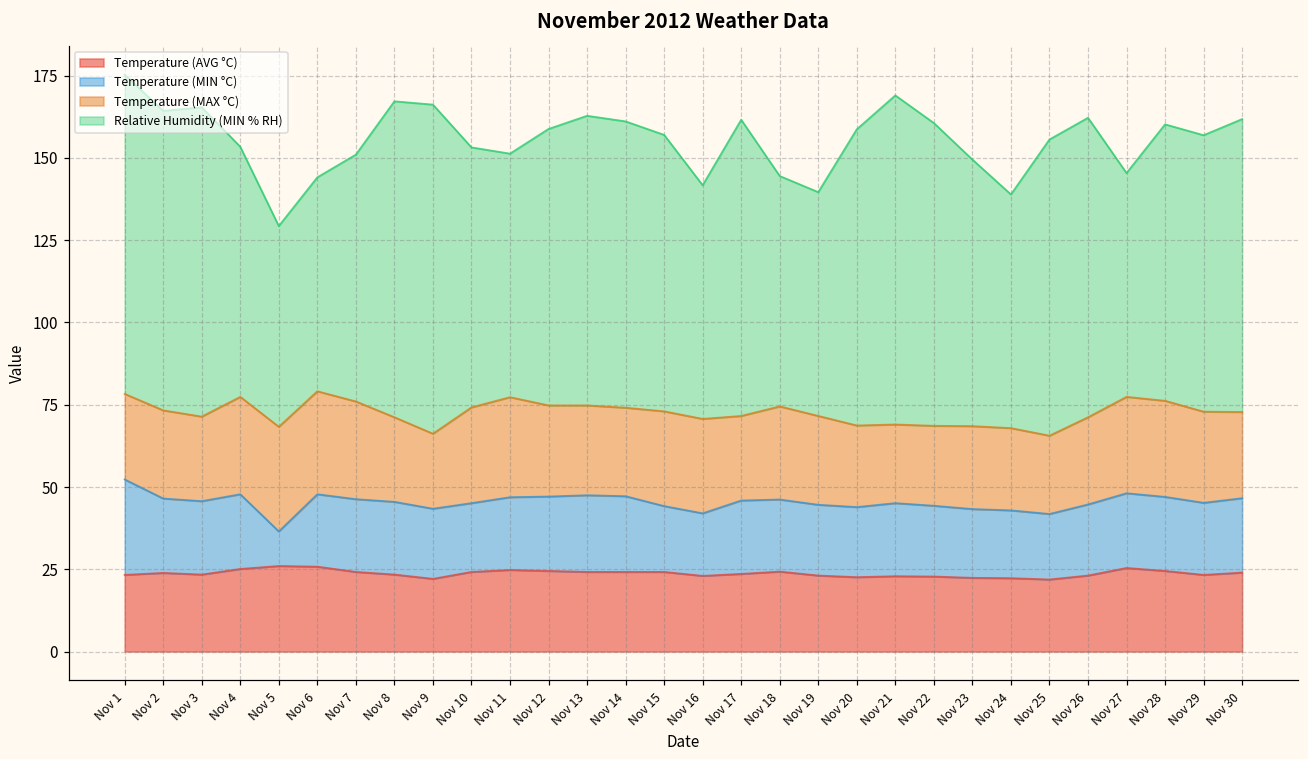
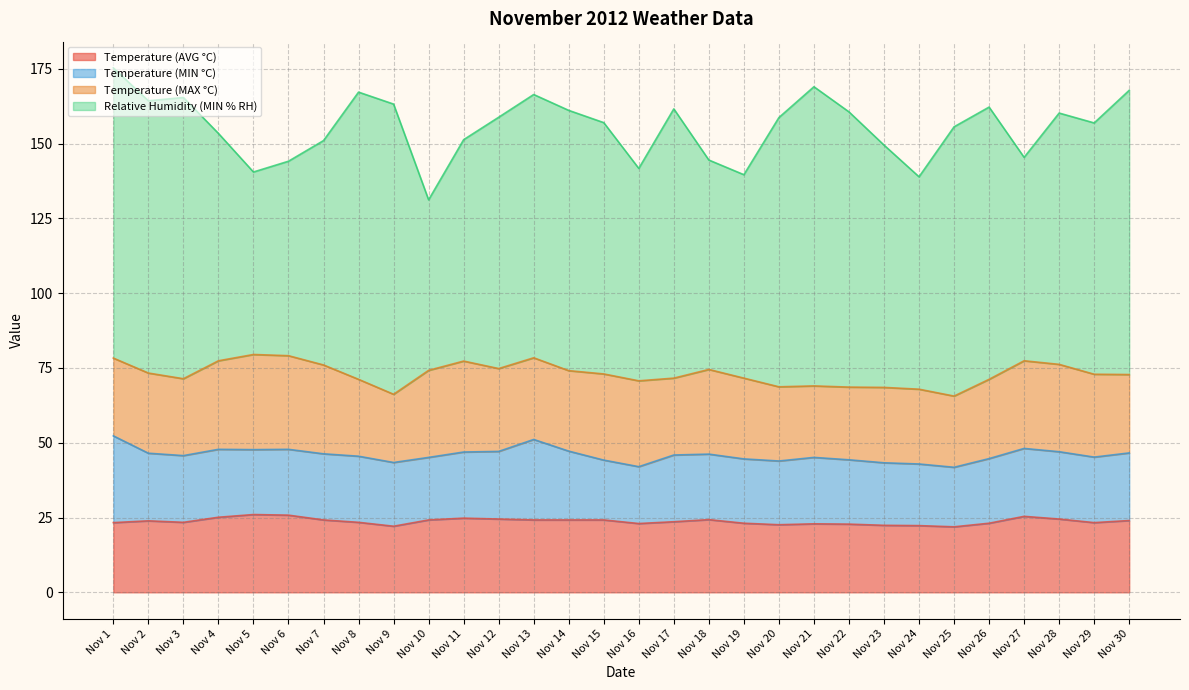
Temperature (MIN °C), Nov 5: 11 -> 22
Relative Humidity (MIN % RH), Nov 9: 100 -> 97
Relative Humidity (MIN % RH), Nov 10: 79 -> 57
Temperature (MIN °C), Nov 13: 23 -> 27
Relative Humidity (MIN % RH), Nov 30: 89 -> 95
